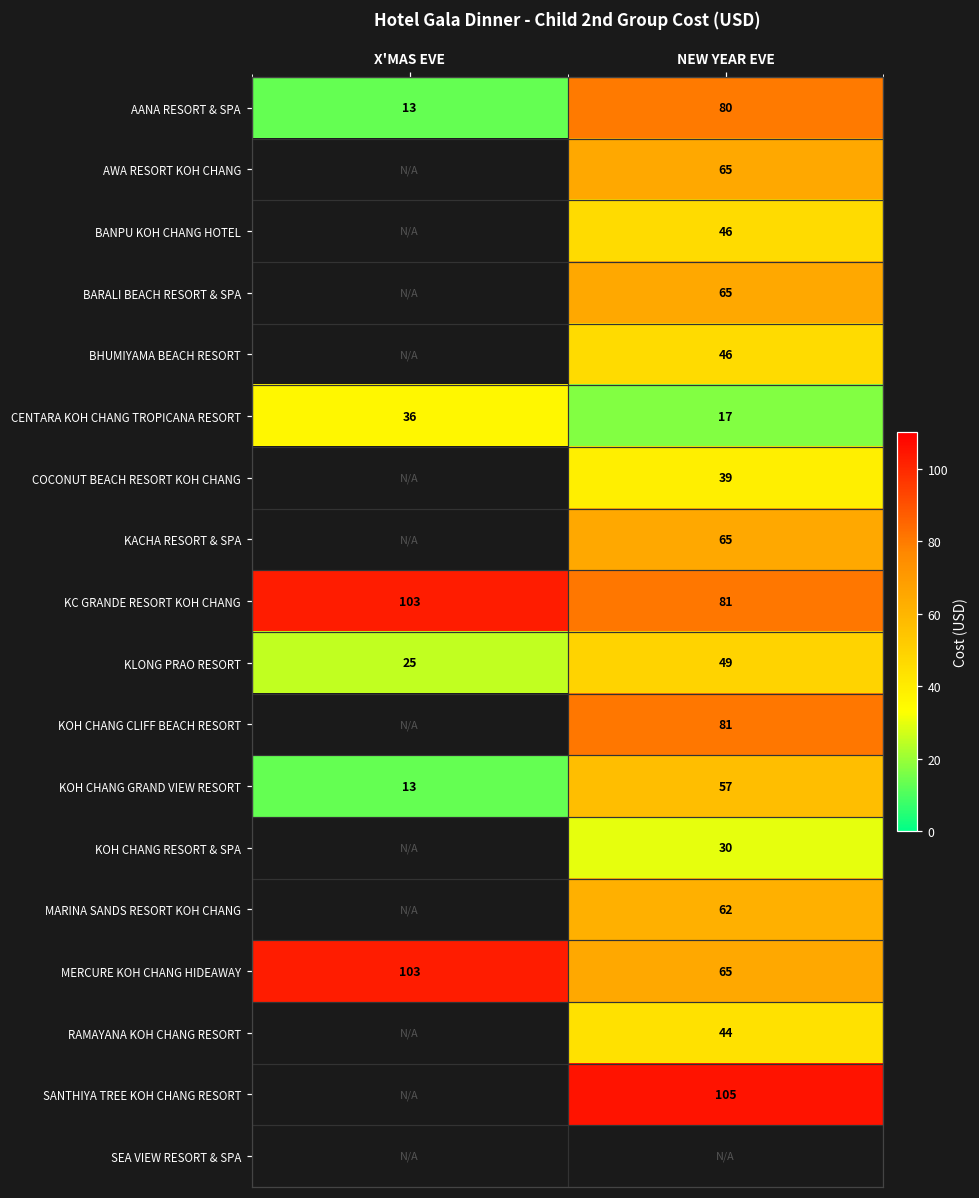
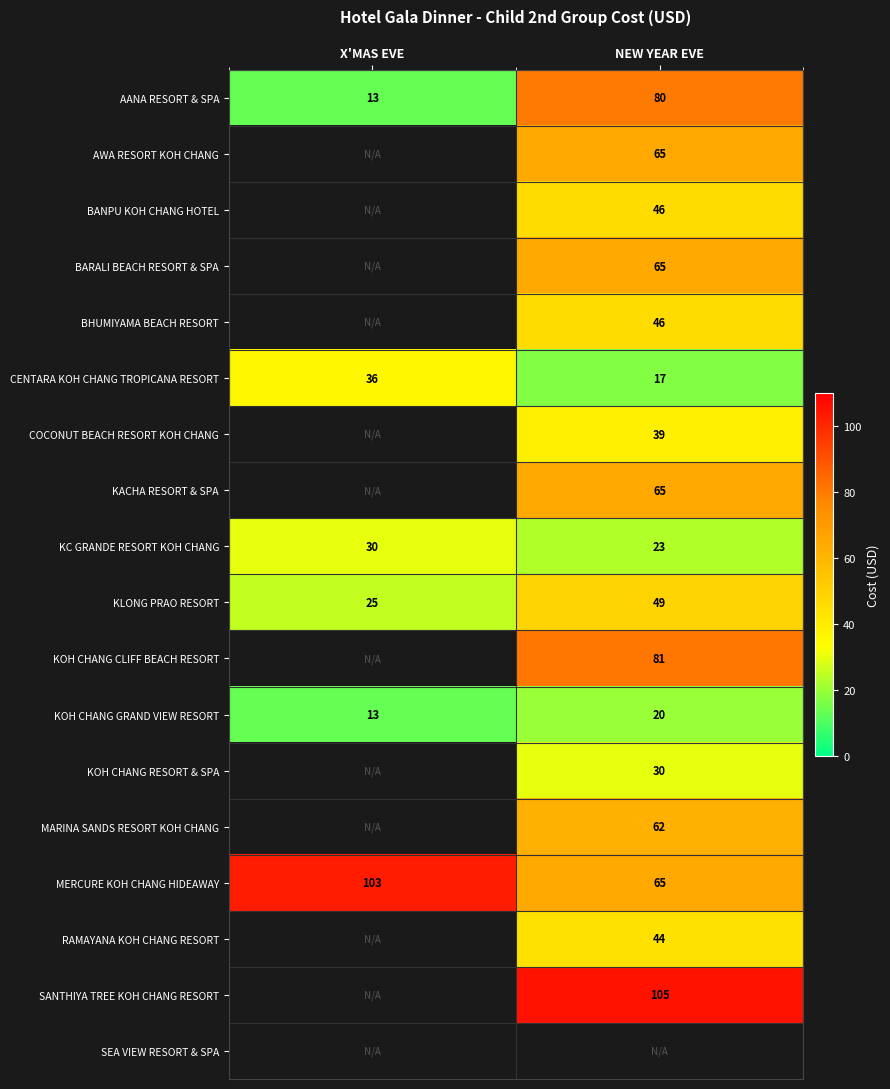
KC GRANDE RESORT KOH CHANG, X'MAS EVE: 103 -> 30
KC GRANDE RESORT KOH CHANG, NEW YEAR EVE: 81 -> 23
KOH CHANG GRAND VIEW RESORT, NEW YEAR EVE: 57 -> 20
